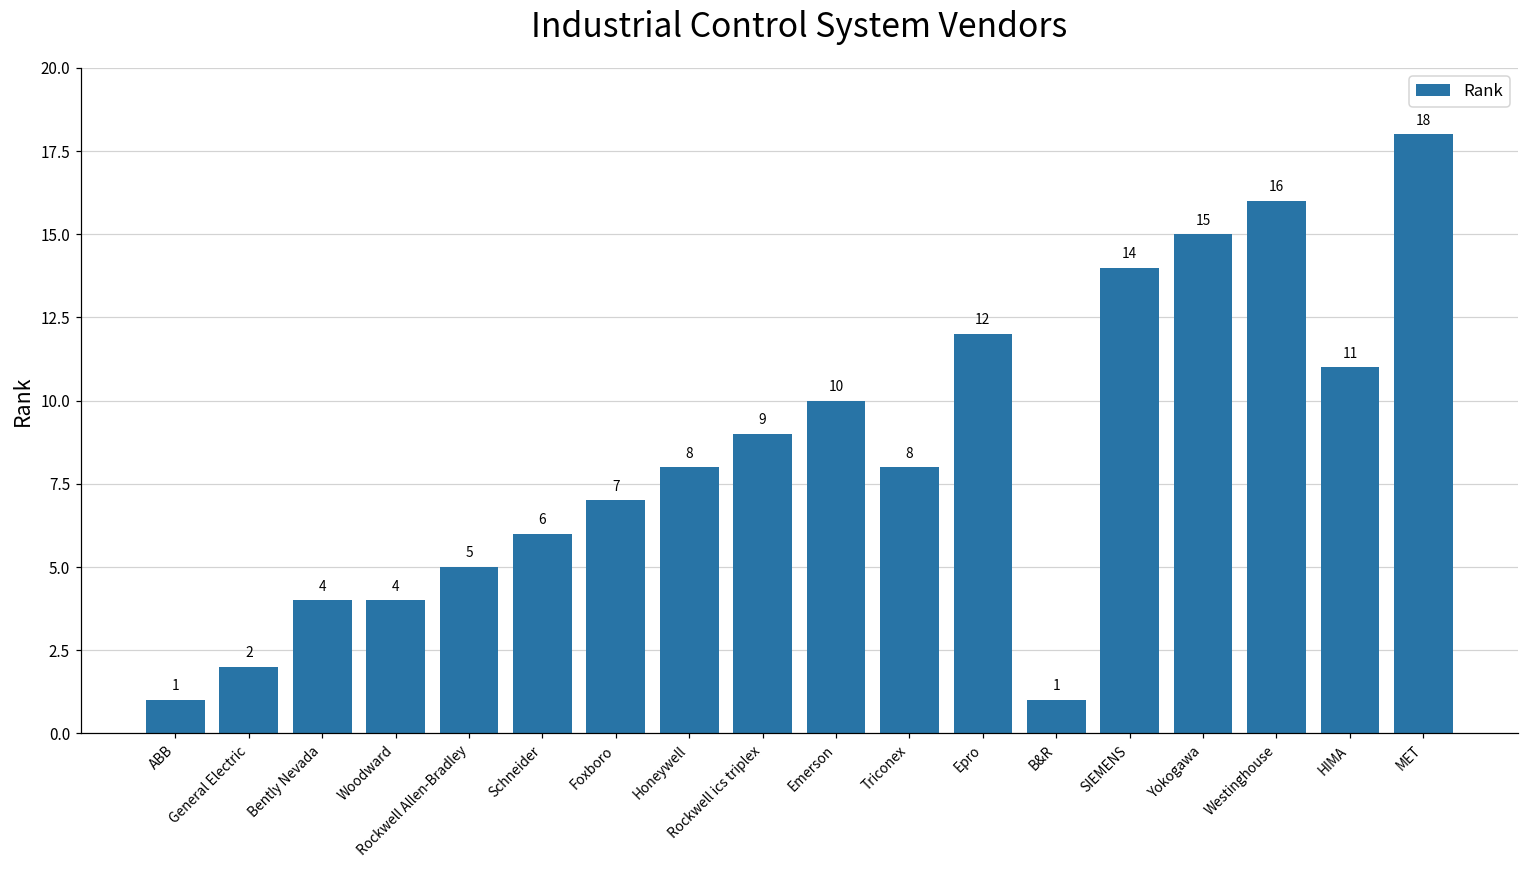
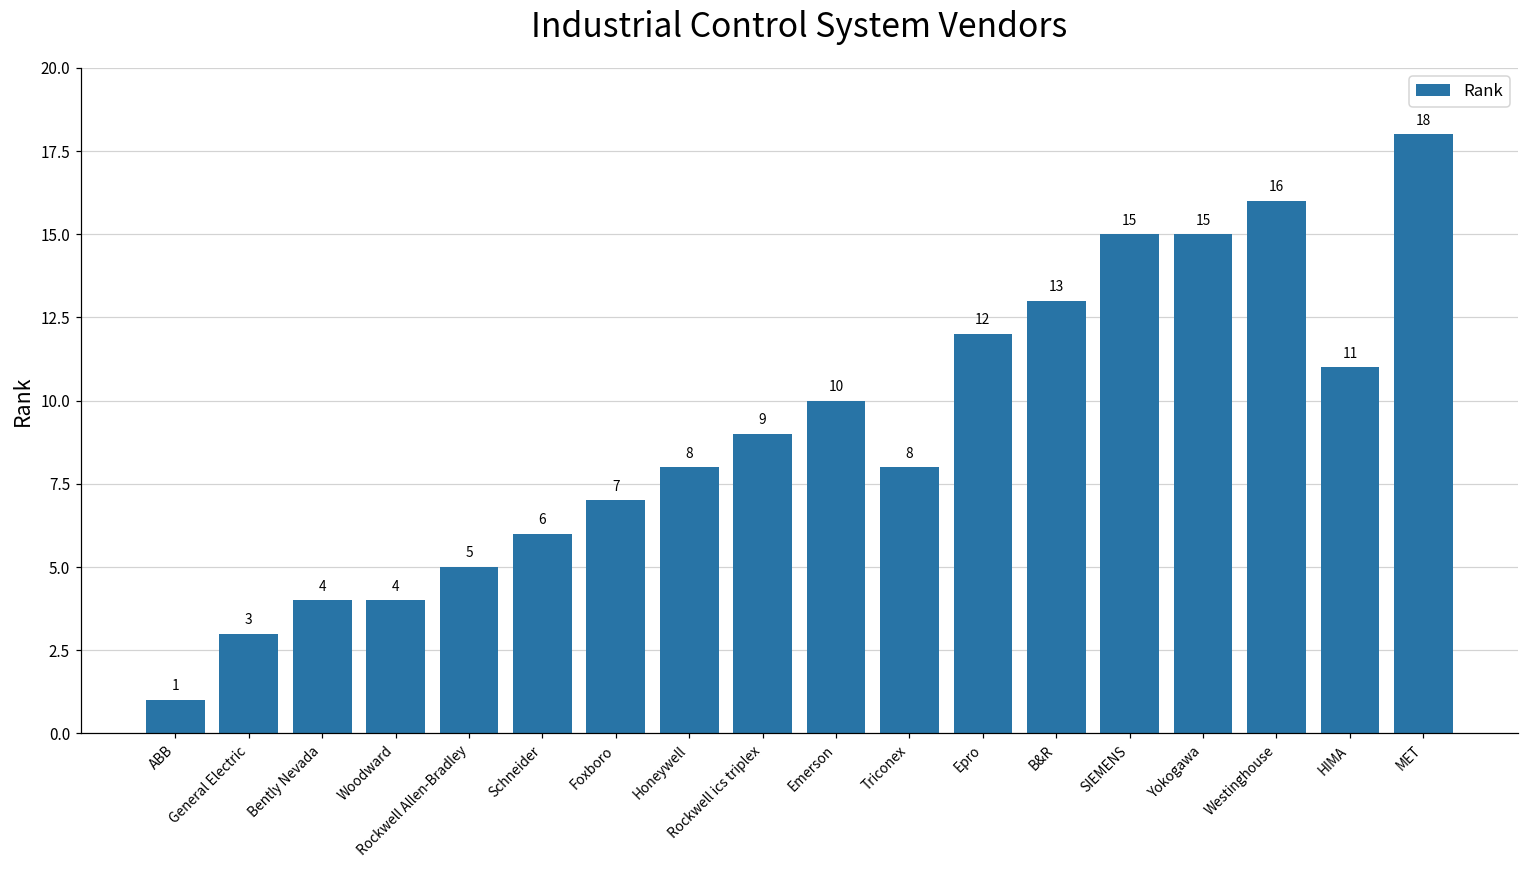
General Electric: 2 -> 3
B&R: 1 -> 13
SIEMENS: 14 -> 15
